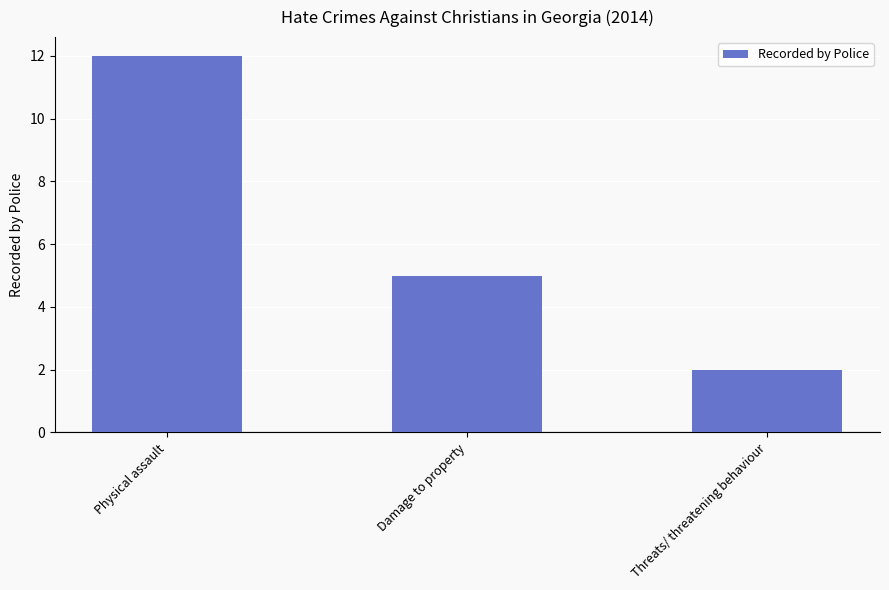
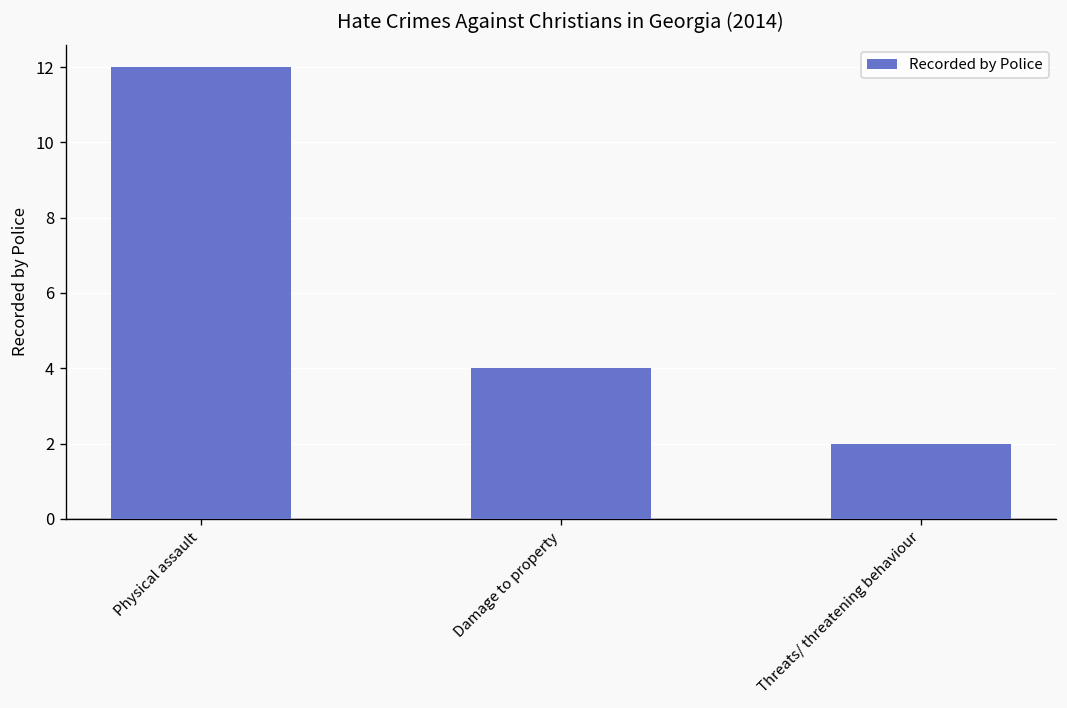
Damage to property: 5 -> 4
